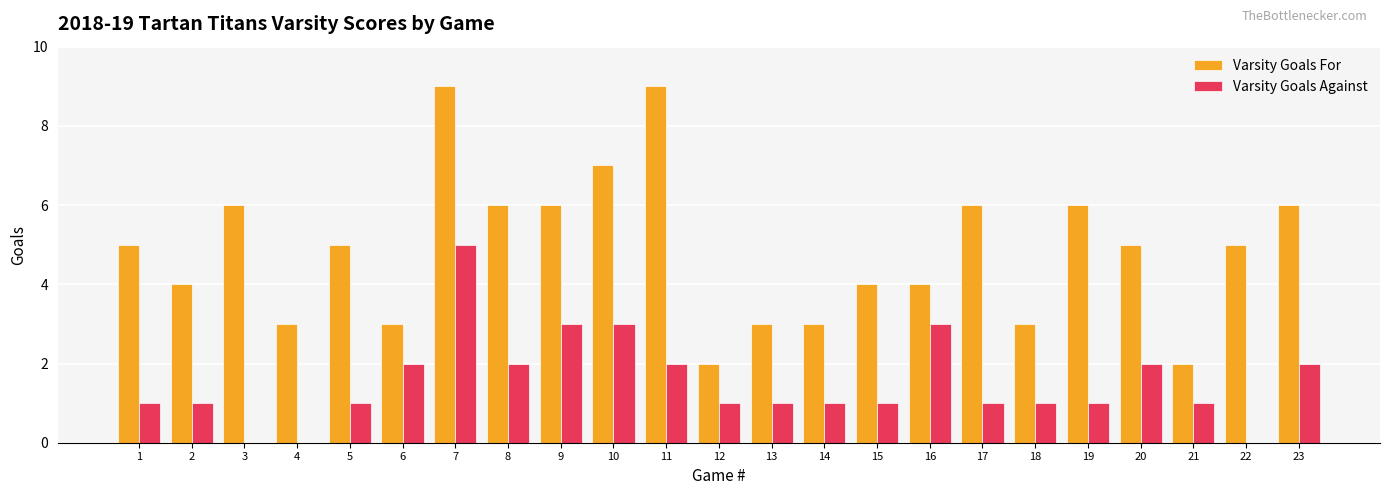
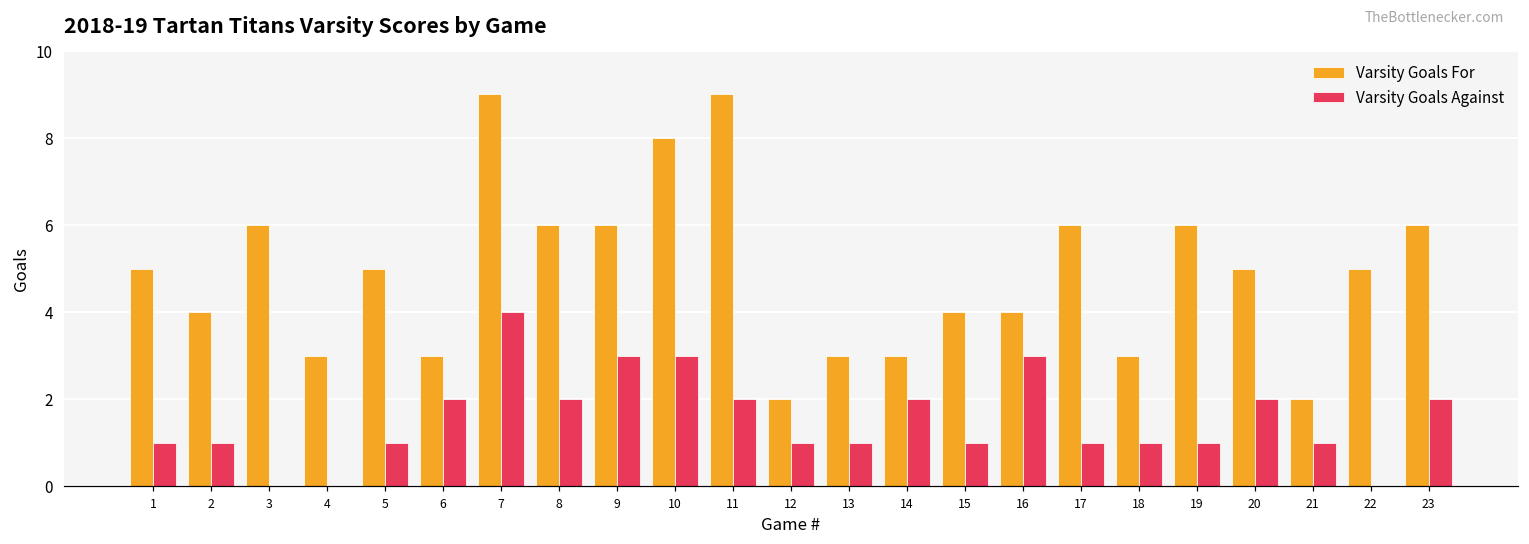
Varsity Goals Against, 7: 5 -> 4
Varsity Goals For, 10: 7 -> 8
Varsity Goals Against, 14: 1 -> 2
